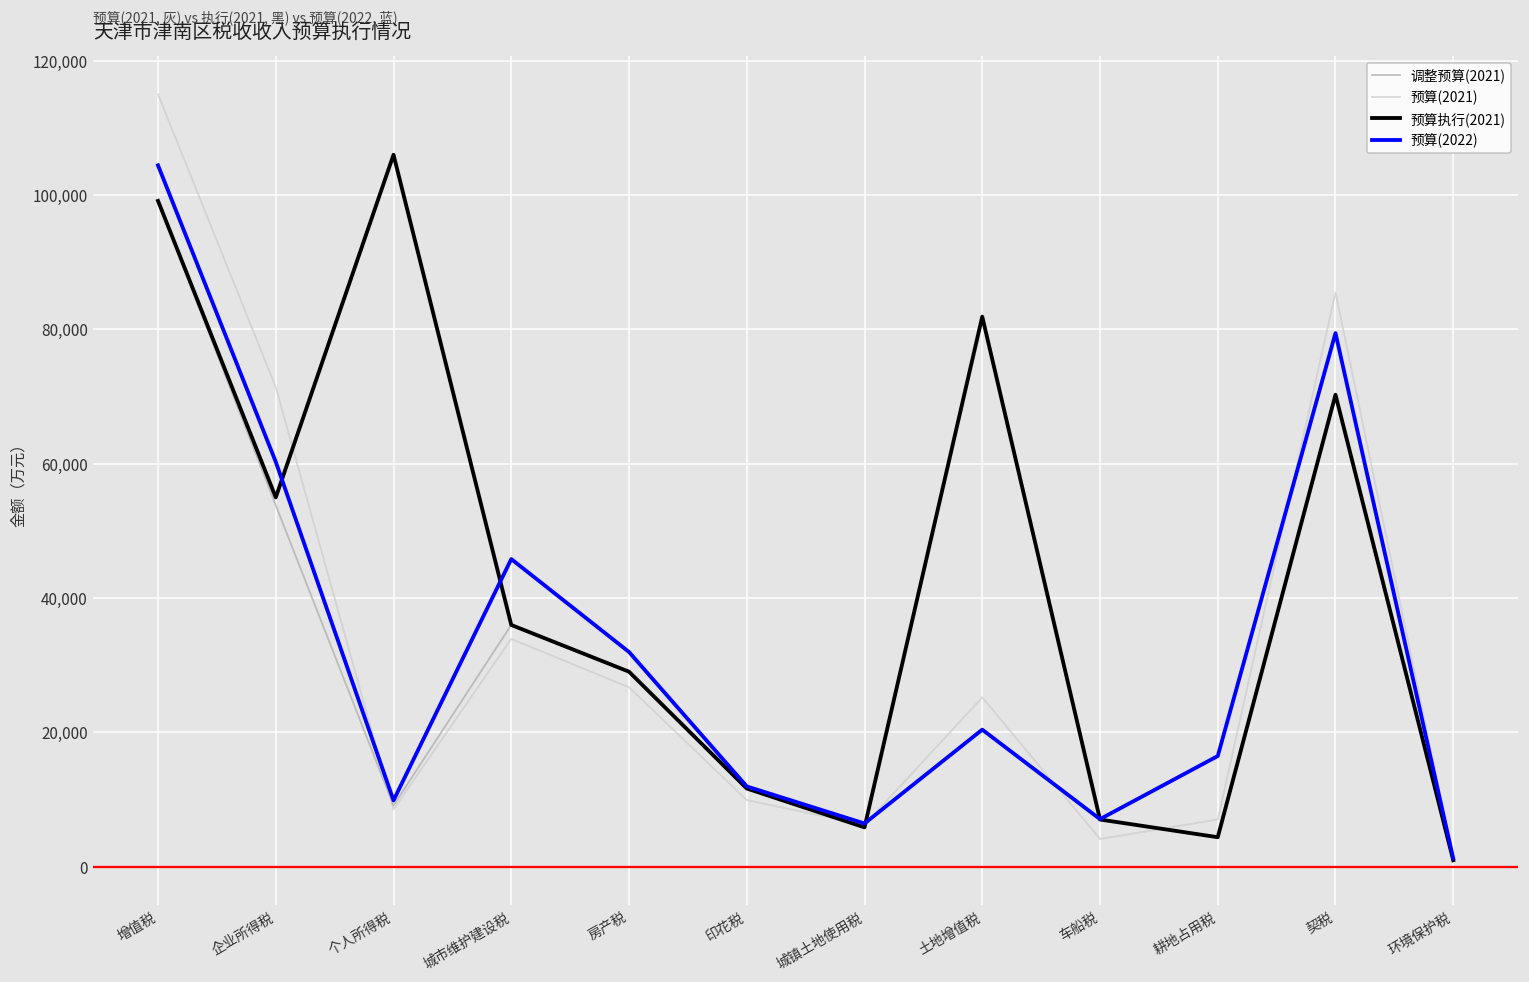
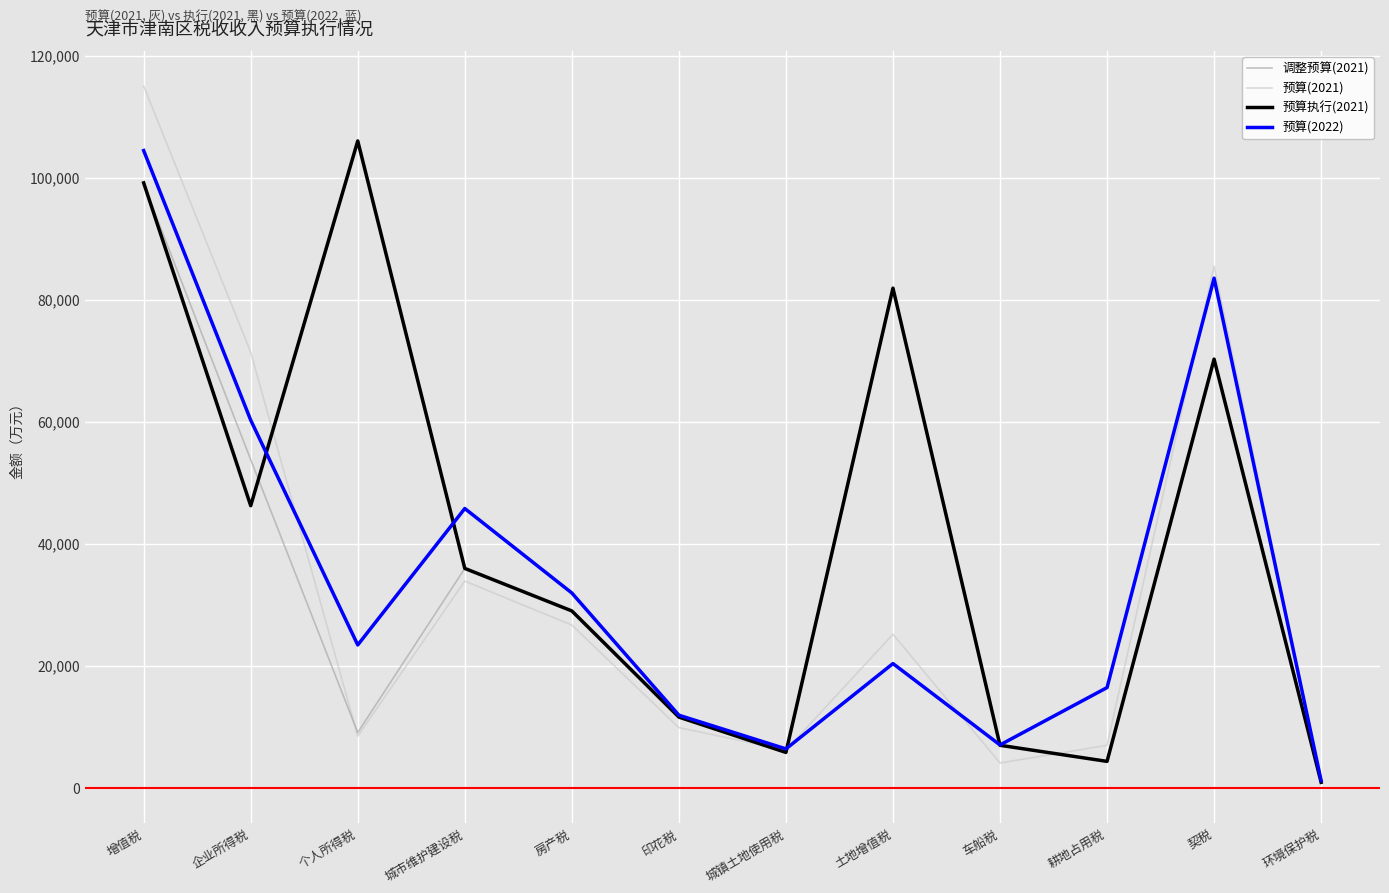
预算执行(2021), 企业所得税: 55,000 -> 46,000
预算(2022), 个人所得税: 10,000 -> 23,000
预算(2022), 契税: 79,000 -> 84,000
